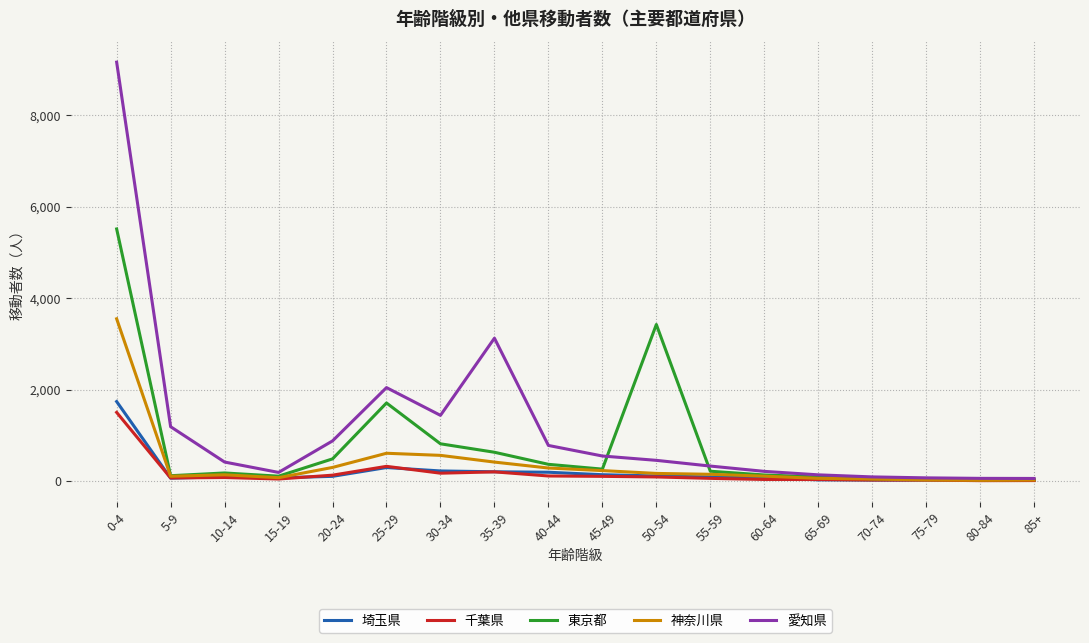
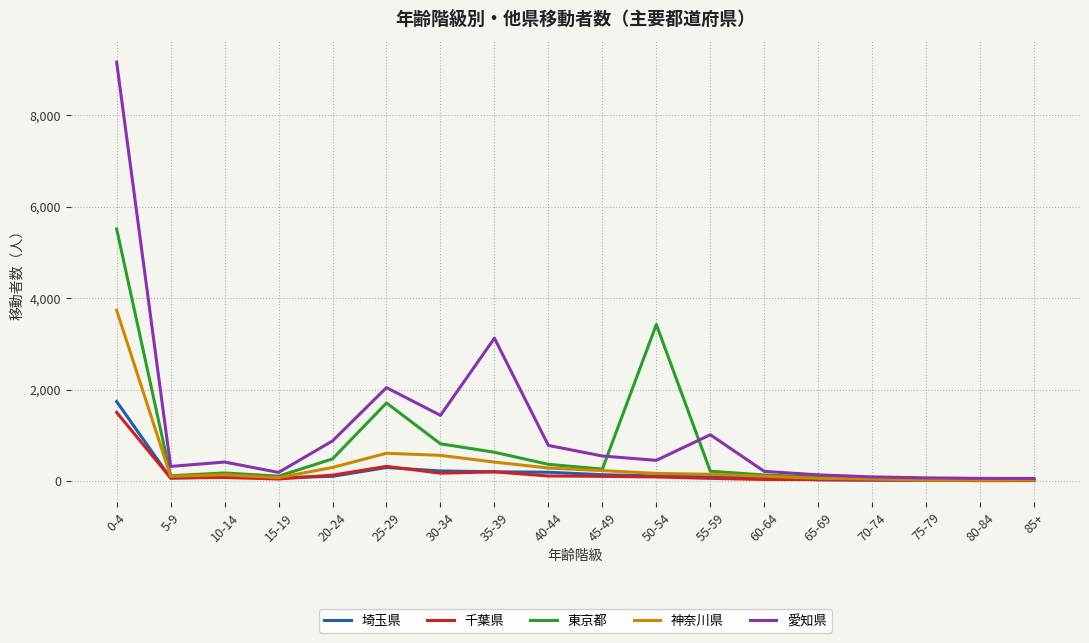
神奈川県, 0-4: 3,500 -> 3,700
愛知県, 5-9: 1,200 -> 300
愛知県, 55-59: 300 -> 1,000
